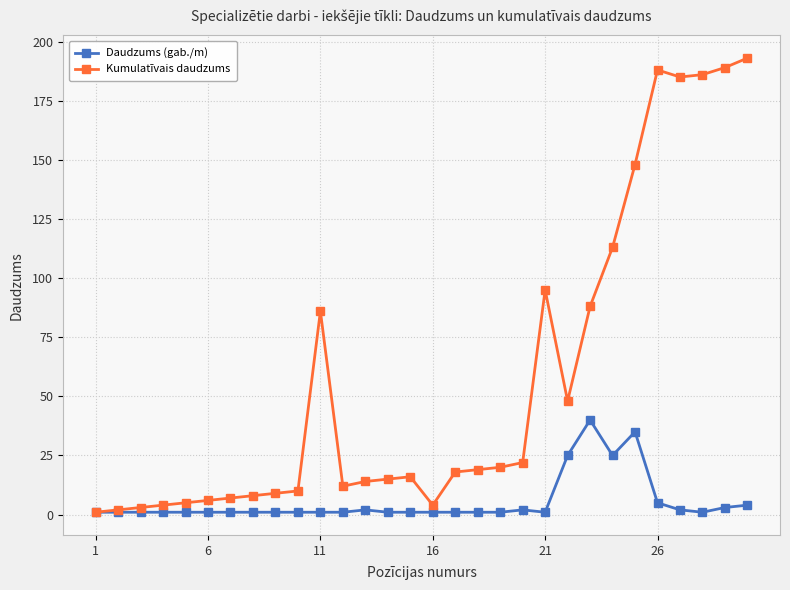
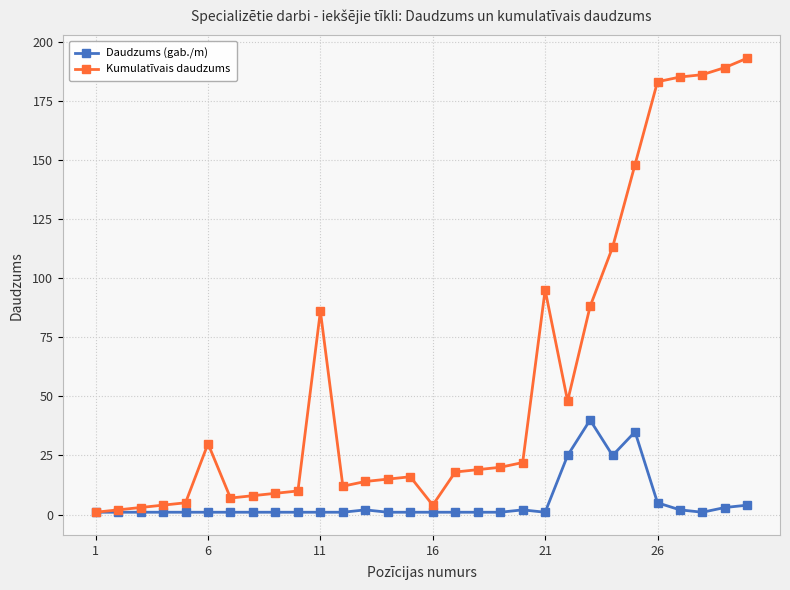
Kumulatīvais daudzums, 6: 6 -> 30
Kumulatīvais daudzums, 26: 188 -> 183
